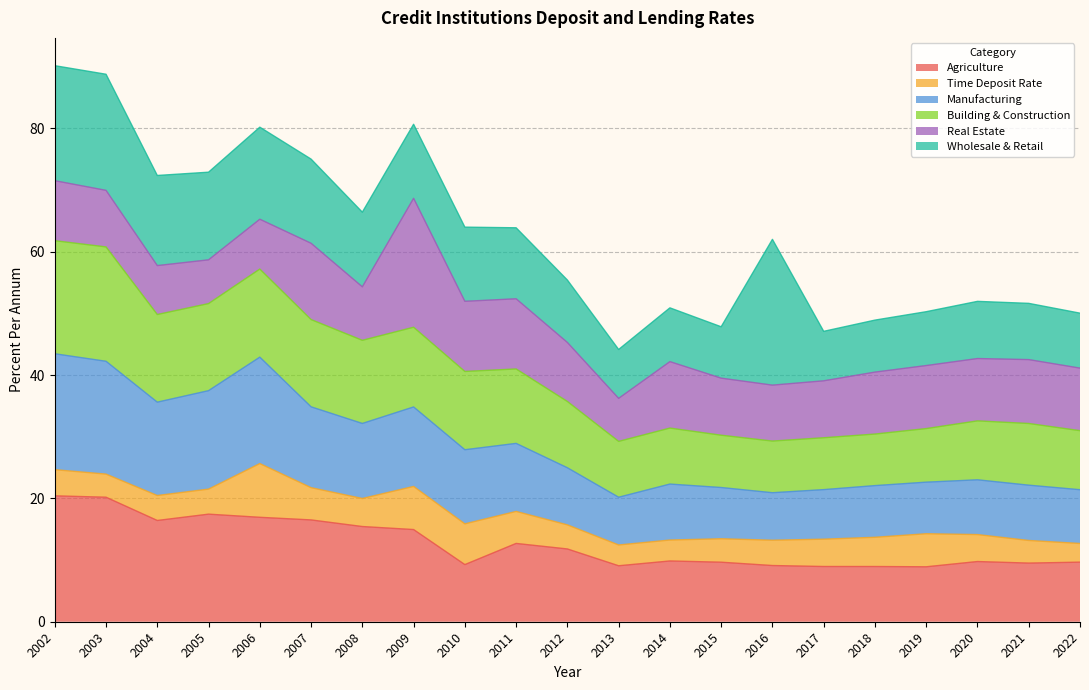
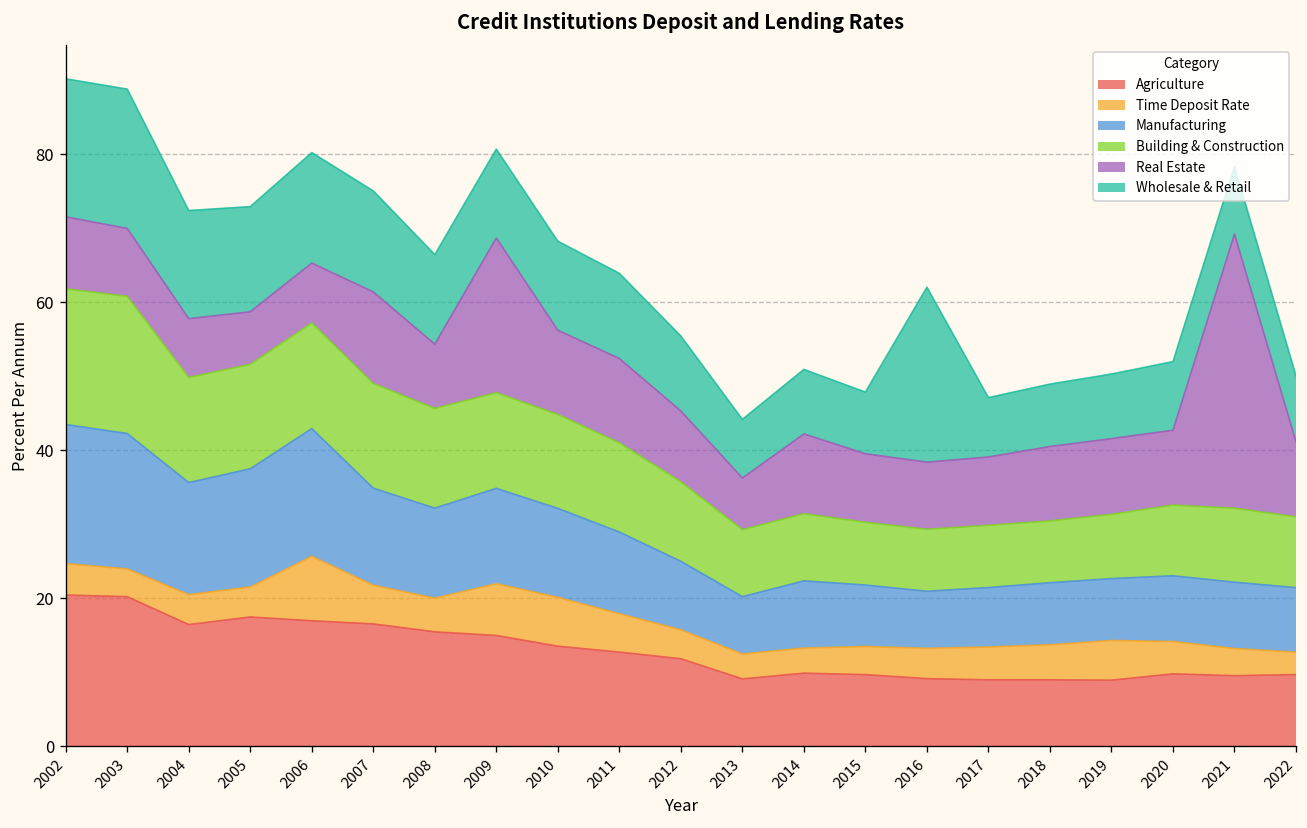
Agriculture, 2010: 9 -> 13
Real Estate, 2021: 10 -> 37
